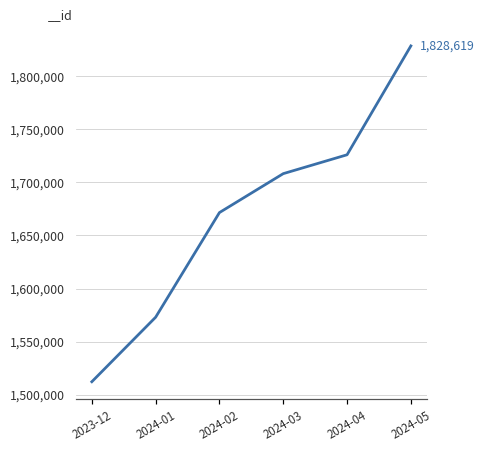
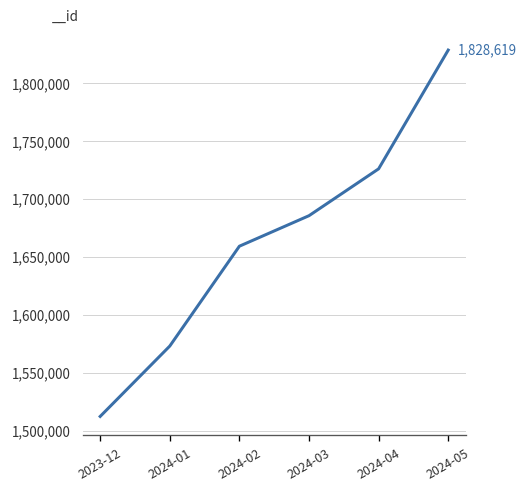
2024-02: 1,670,000 -> 1,660,000
2024-03: 1,710,000 -> 1,690,000
